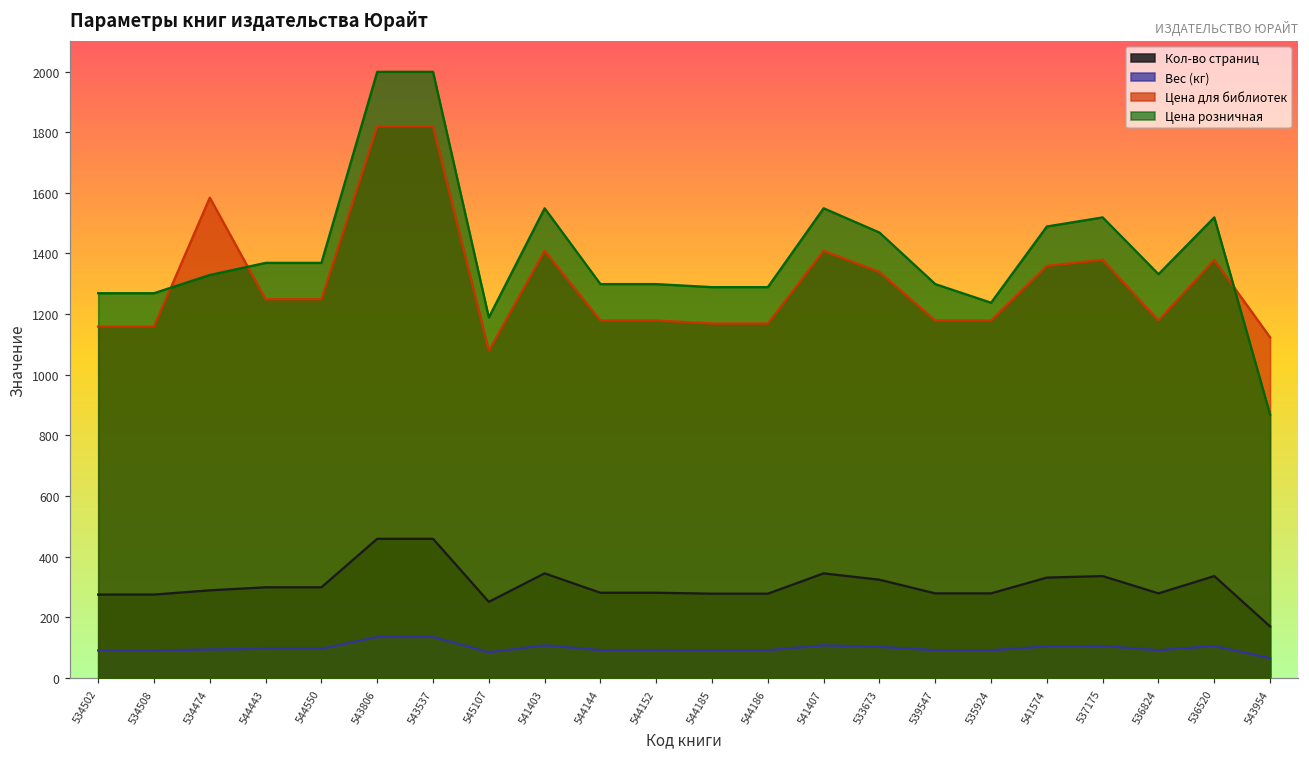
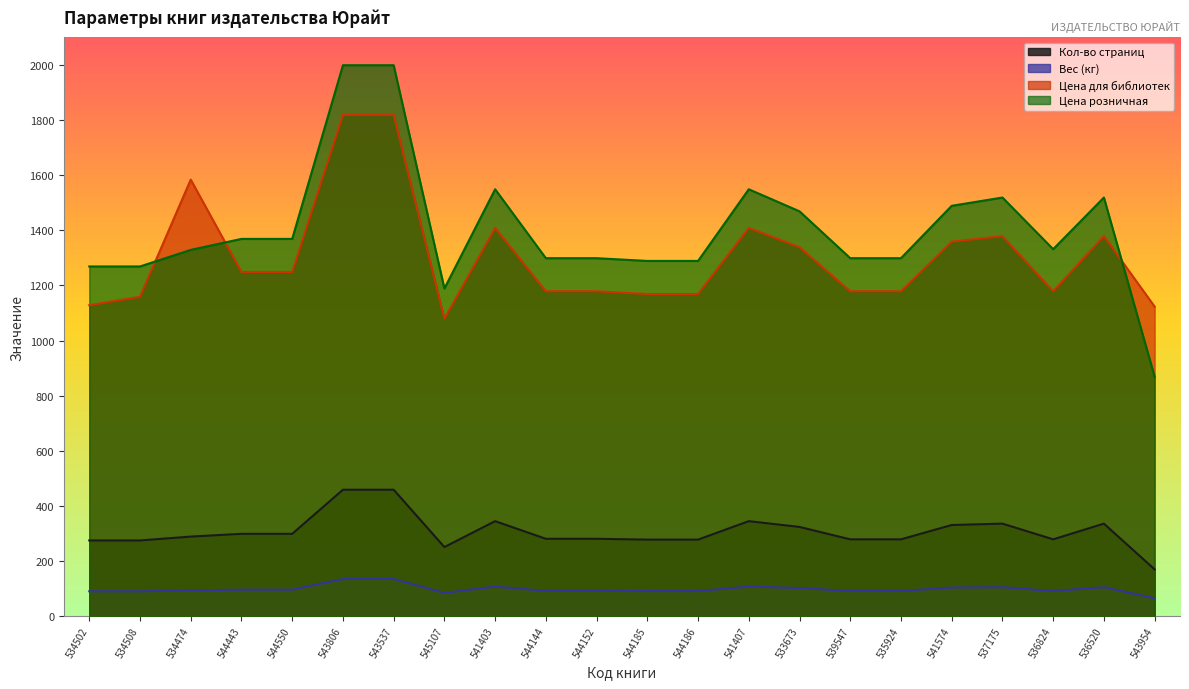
Цена для библиотек, 534502: 1160 -> 1130
Цена розничная, 535924: 1240 -> 1300
